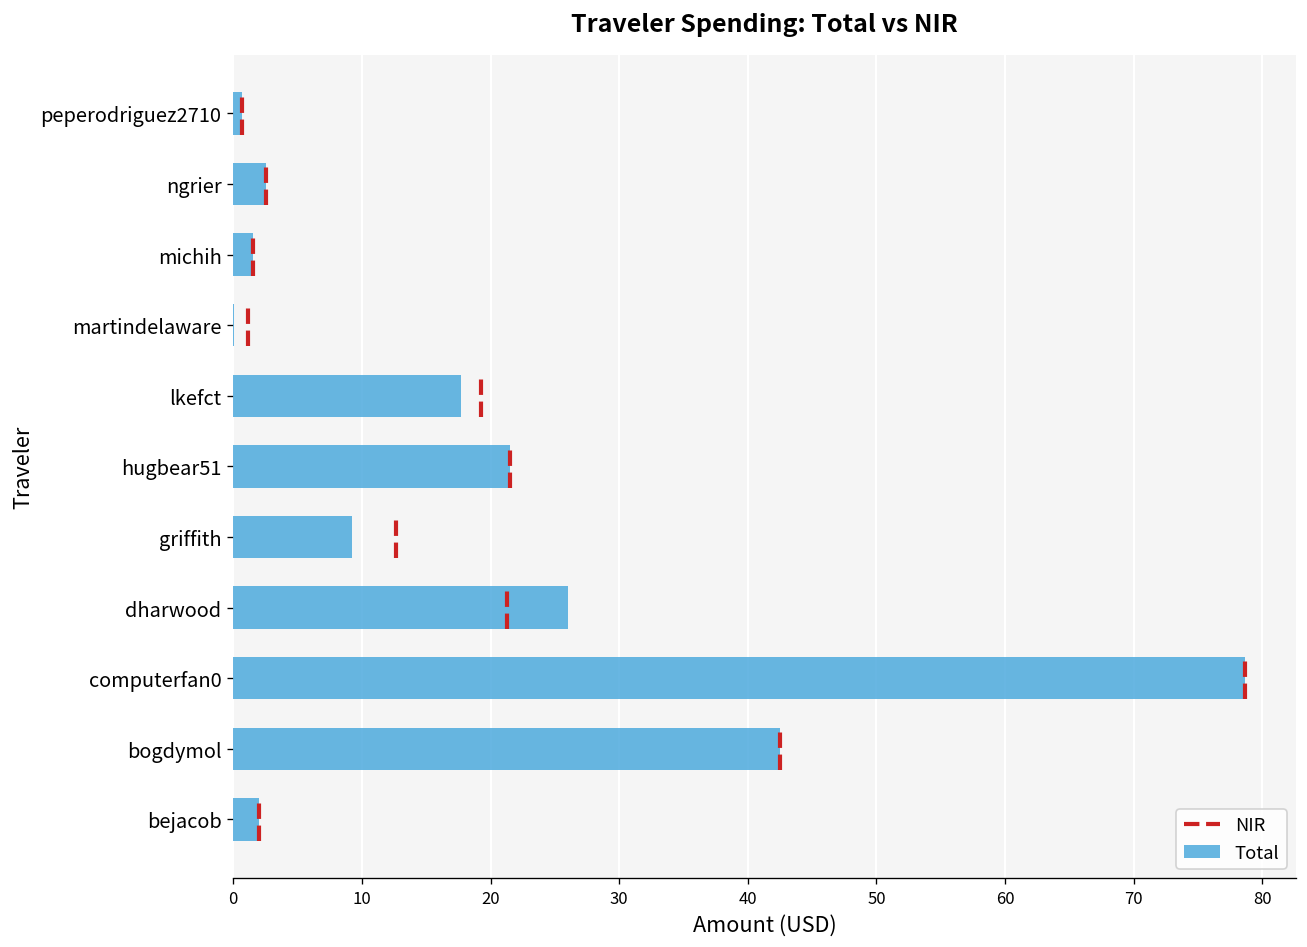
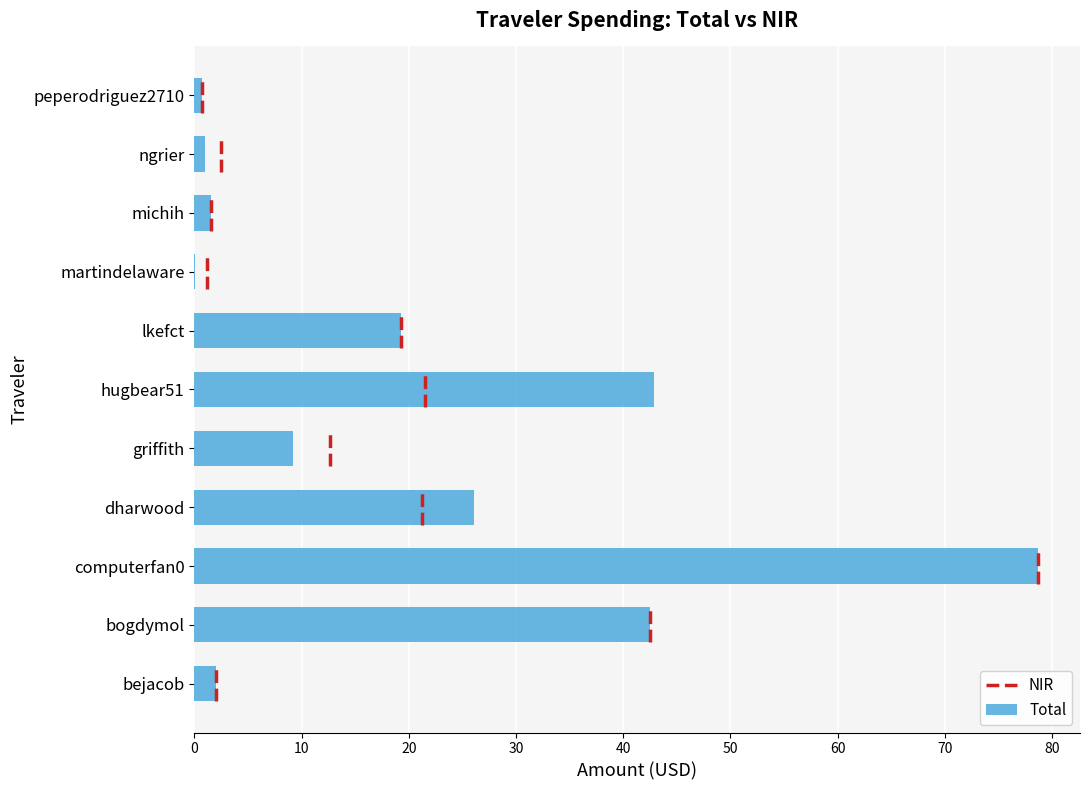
Total, ngrier: 2.5 -> 1.0
Total, lkefct: 17.7 -> 19.2
Total, hugbear51: 21.5 -> 42.9
